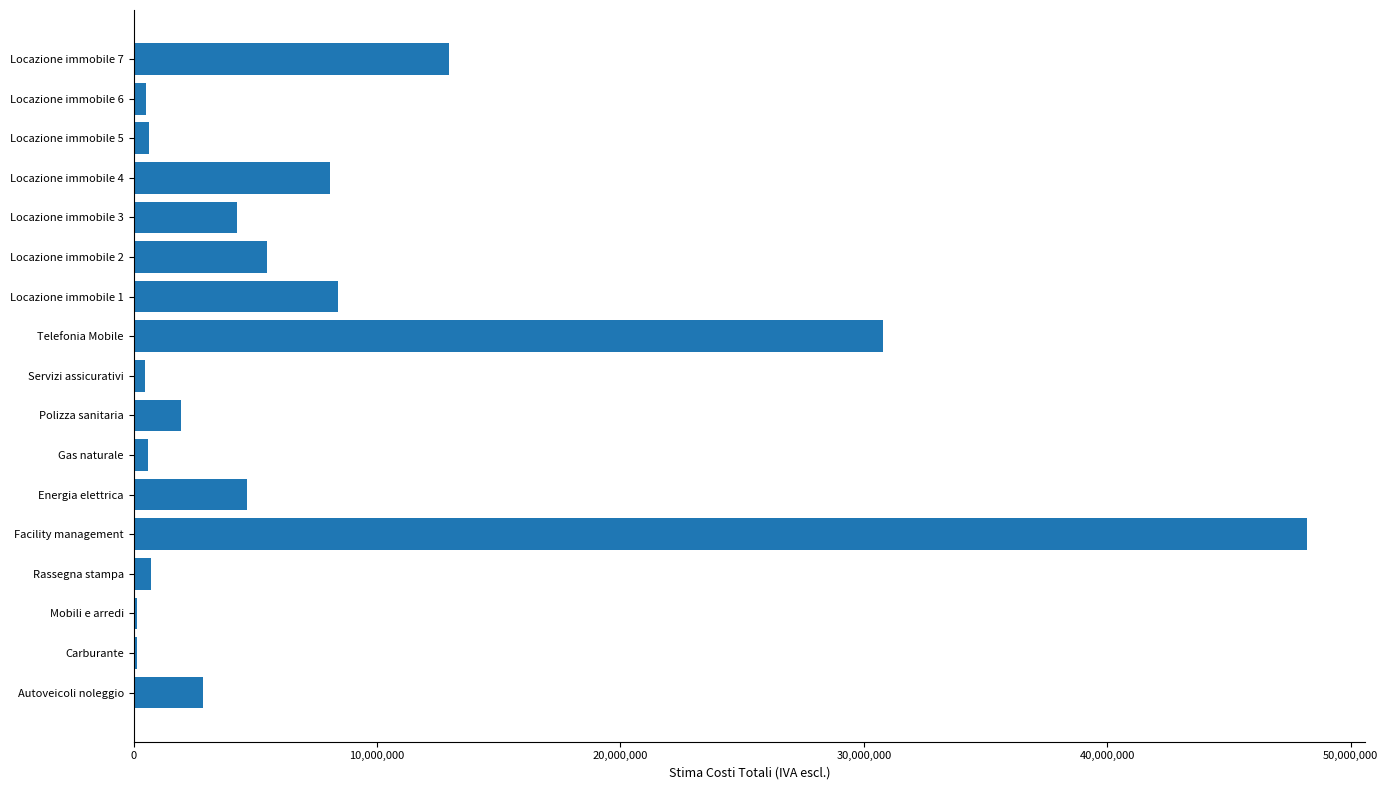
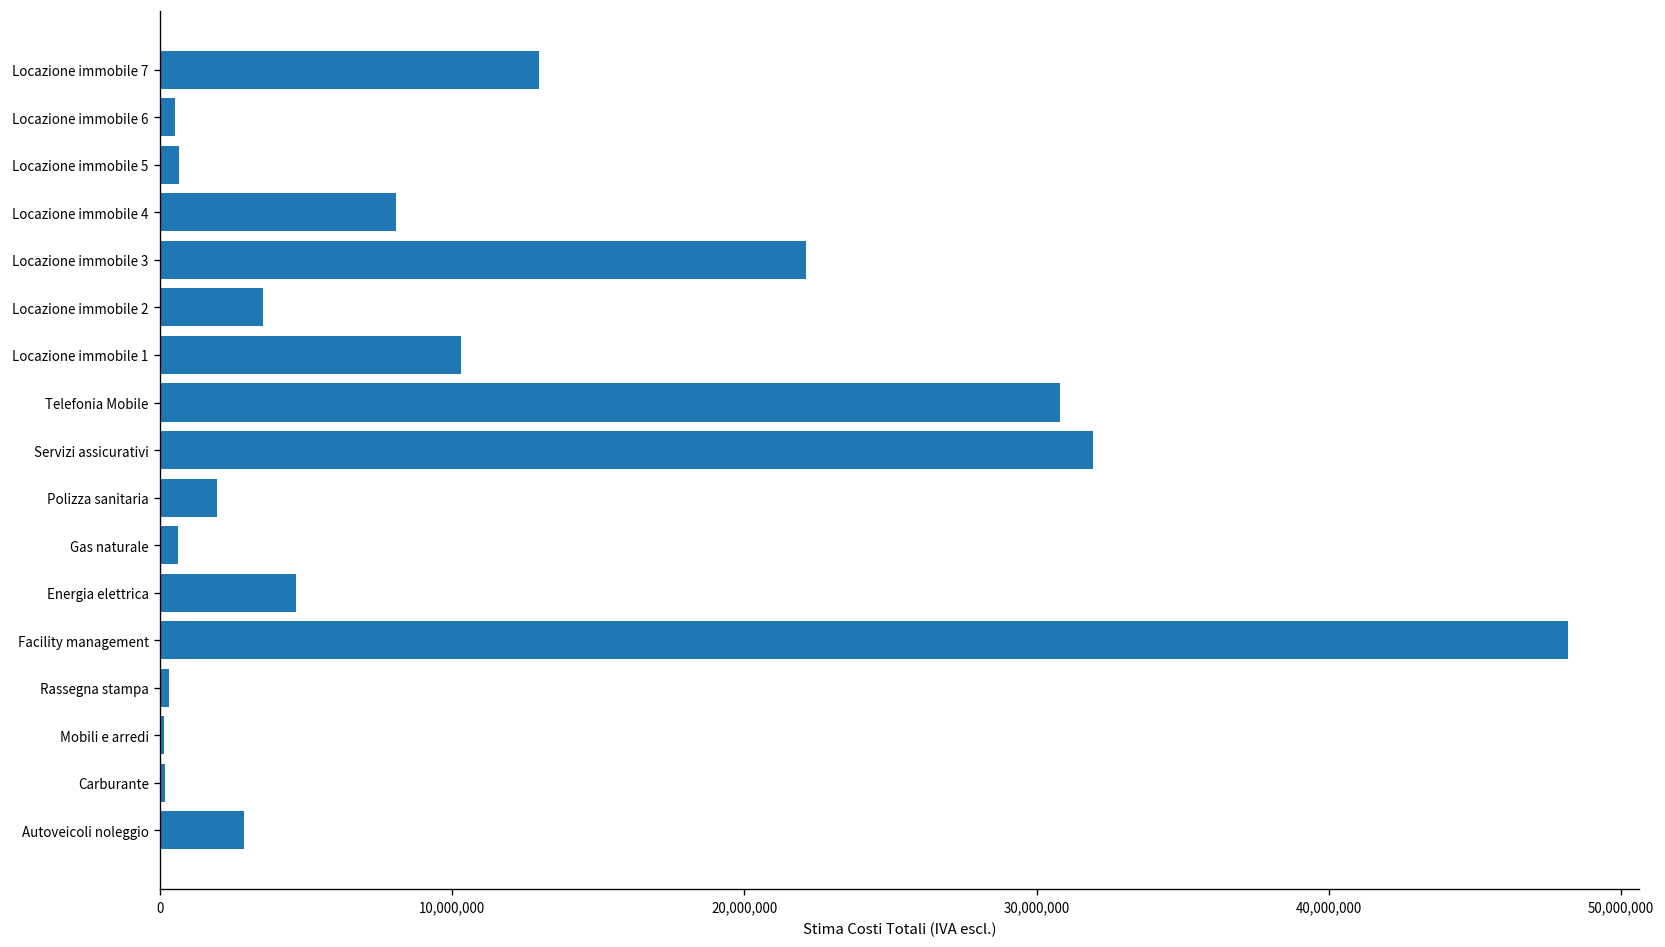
Locazione immobile 3: 4,300,000 -> 22,100,000
Locazione immobile 2: 5,500,000 -> 3,500,000
Locazione immobile 1: 8,400,000 -> 10,300,000
Servizi assicurativi: 500,000 -> 31,900,000
Rassegna stampa: 700,000 -> 300,000
